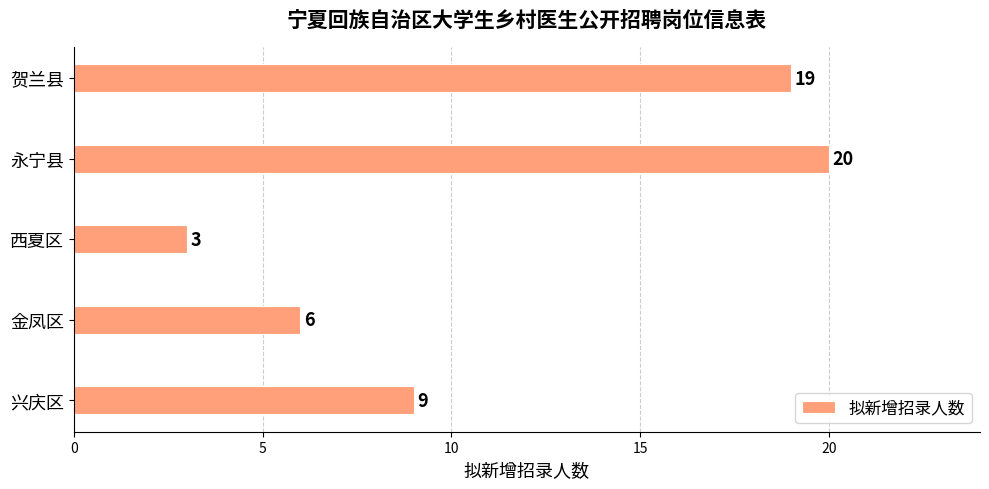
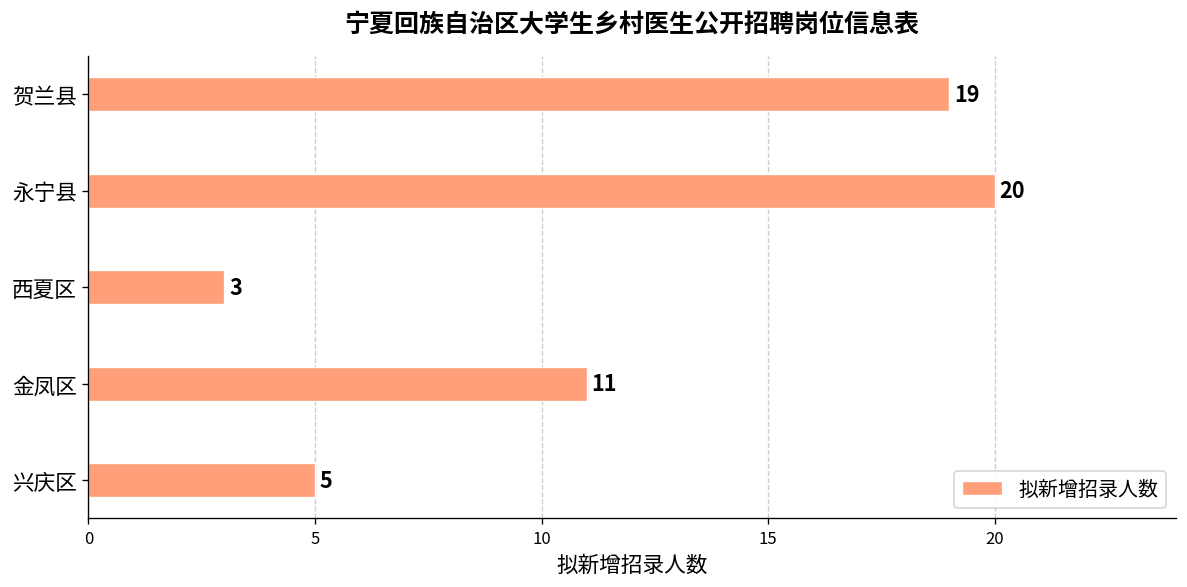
金凤区: 6 -> 11
兴庆区: 9 -> 5
